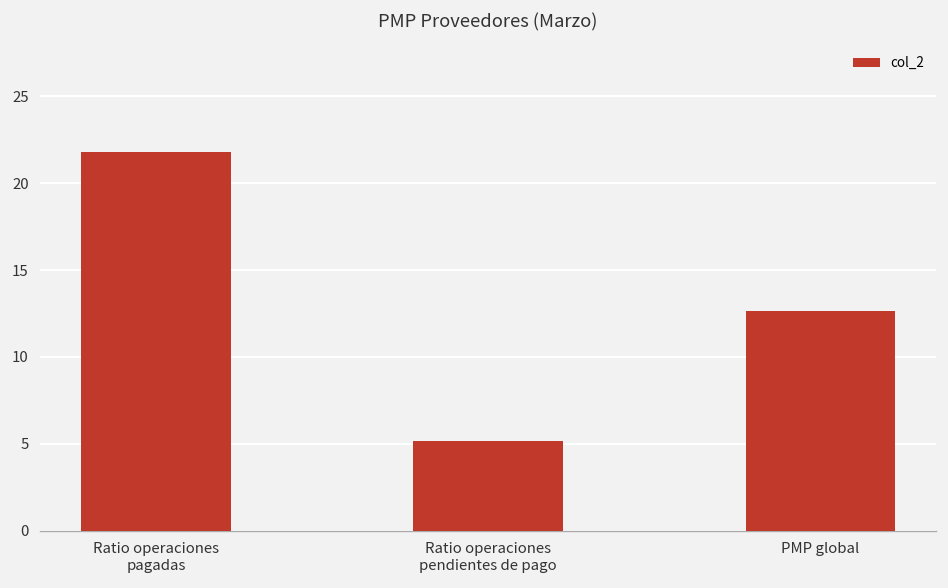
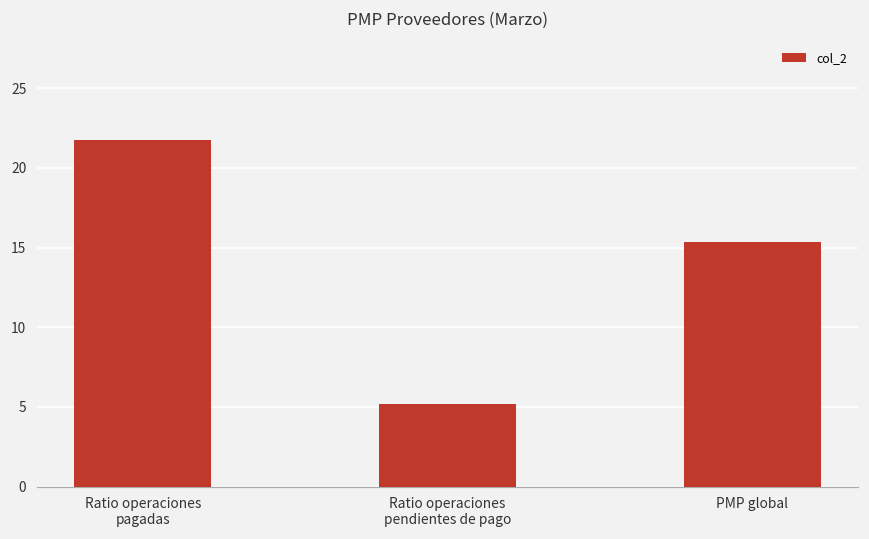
PMP global: 12.7 -> 15.4
